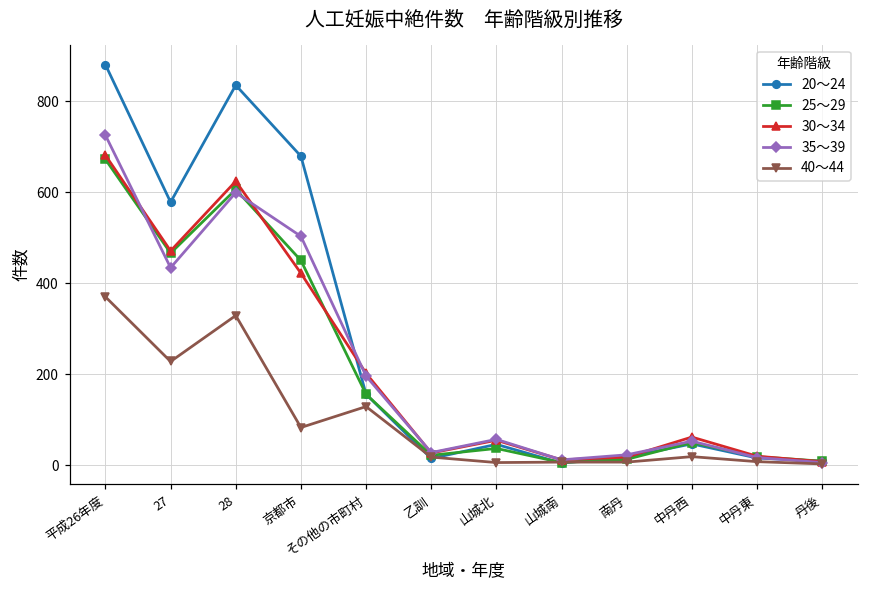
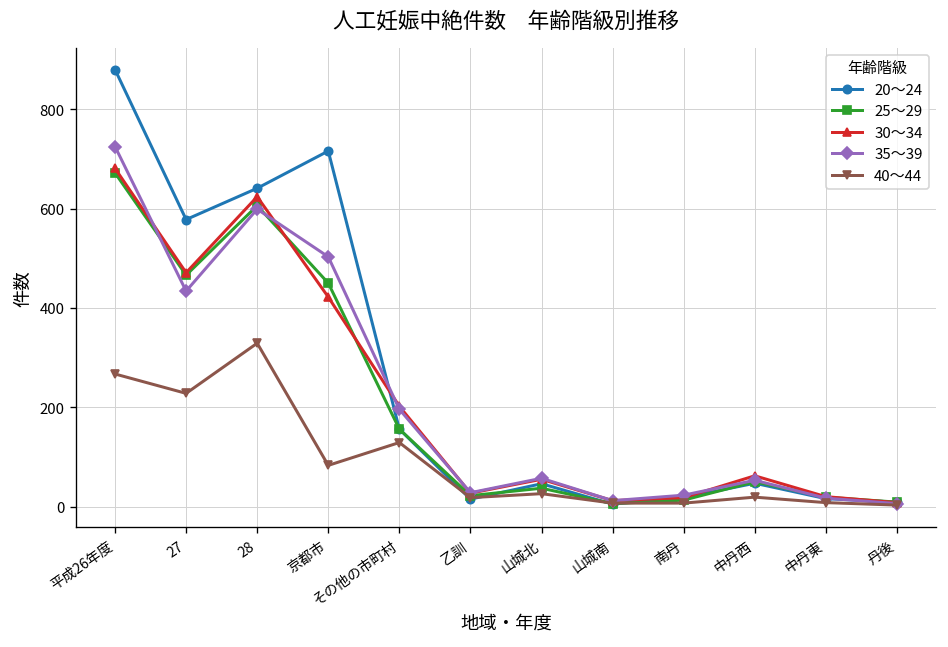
40～44, 平成26年度: 370 -> 270
20～24, 28: 840 -> 640
20～24, 京都市: 680 -> 720
40～44, 山城北: 10 -> 30
